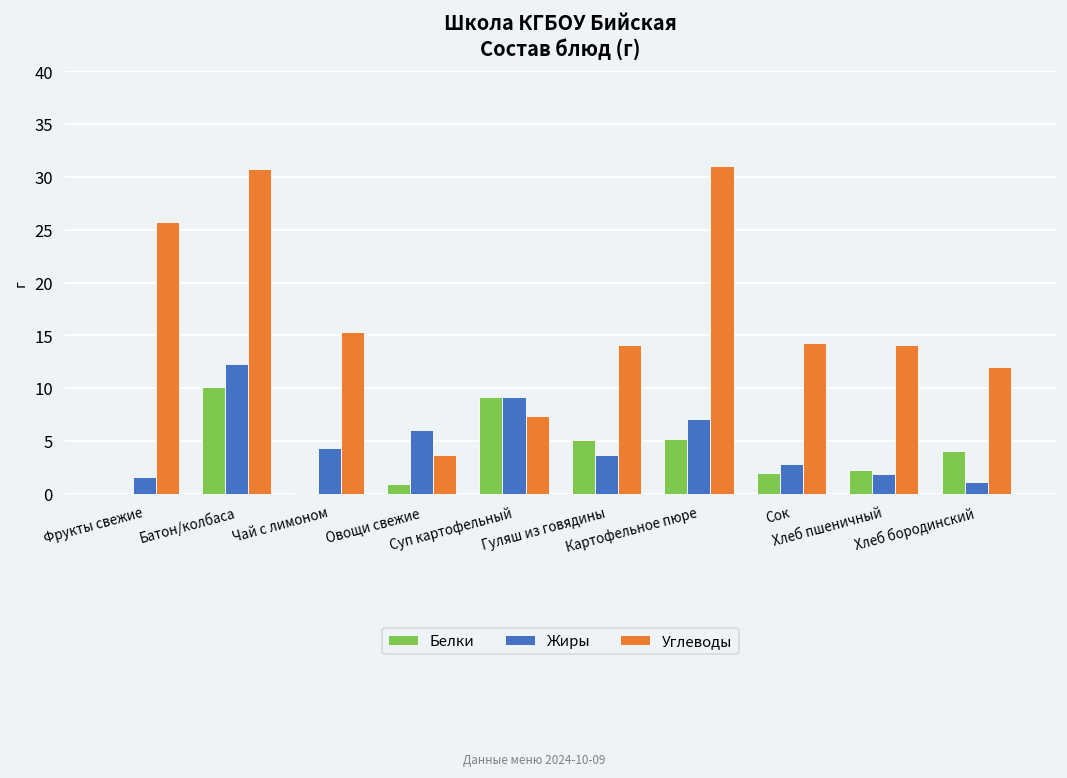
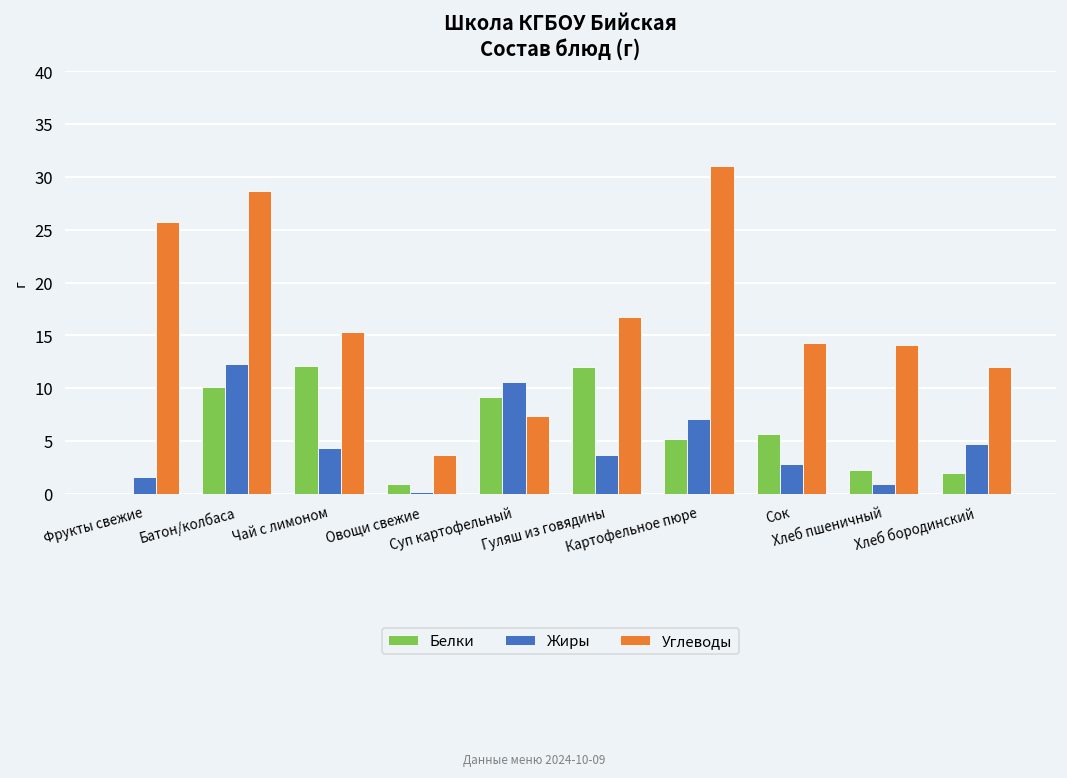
Углеводы, Батон/колбаса: 31 -> 29
Белки, Чай с лимоном: 0 -> 12
Жиры, Овощи свежие: 6 -> 0
Жиры, Суп картофельный: 9 -> 11
Белки, Гуляш из говядины: 5 -> 12
Углеводы, Гуляш из говядины: 14 -> 17
Белки, Сок: 2 -> 6
Жиры, Хлеб пшеничный: 2 -> 1
Белки, Хлеб бородинский: 4 -> 2
Жиры, Хлеб бородинский: 1 -> 5
